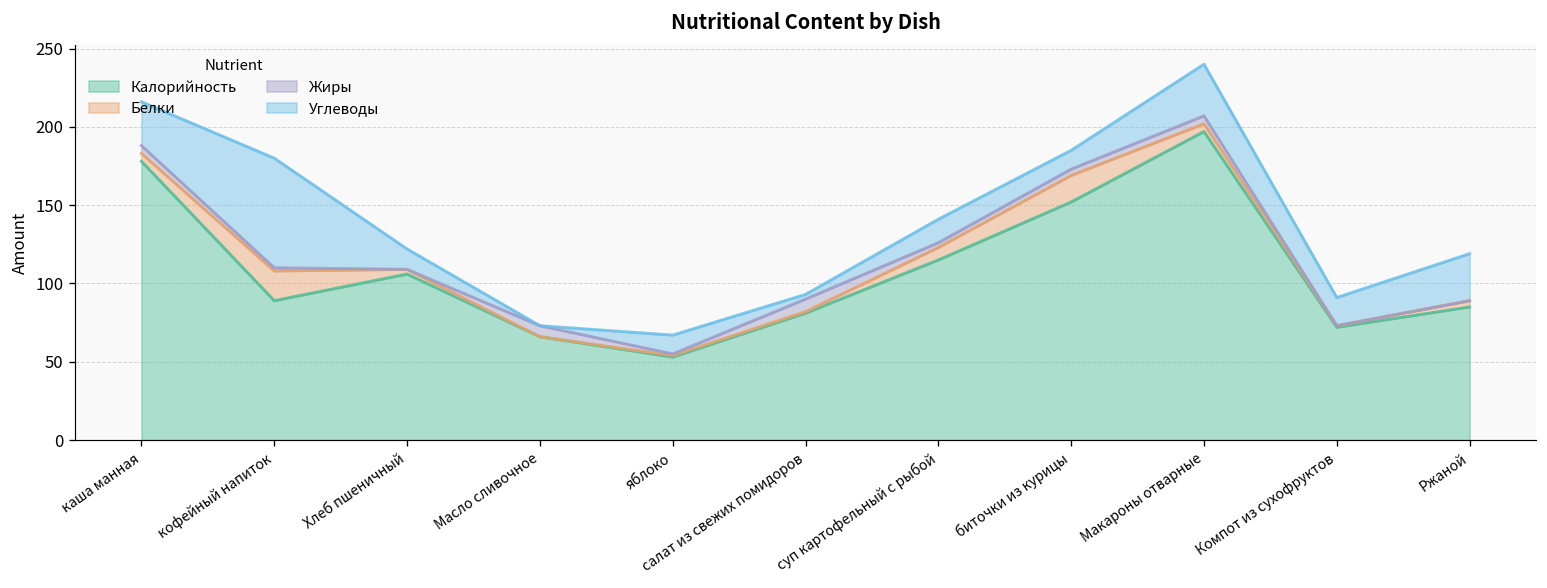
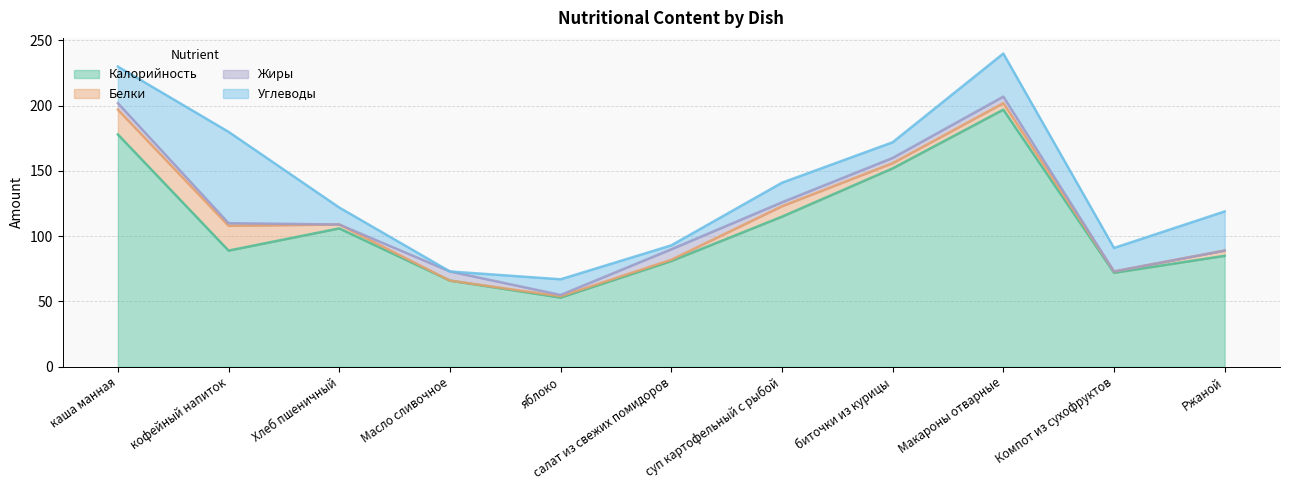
Белки, каша манная: 5 -> 19
Белки, биточки из курицы: 17 -> 4
